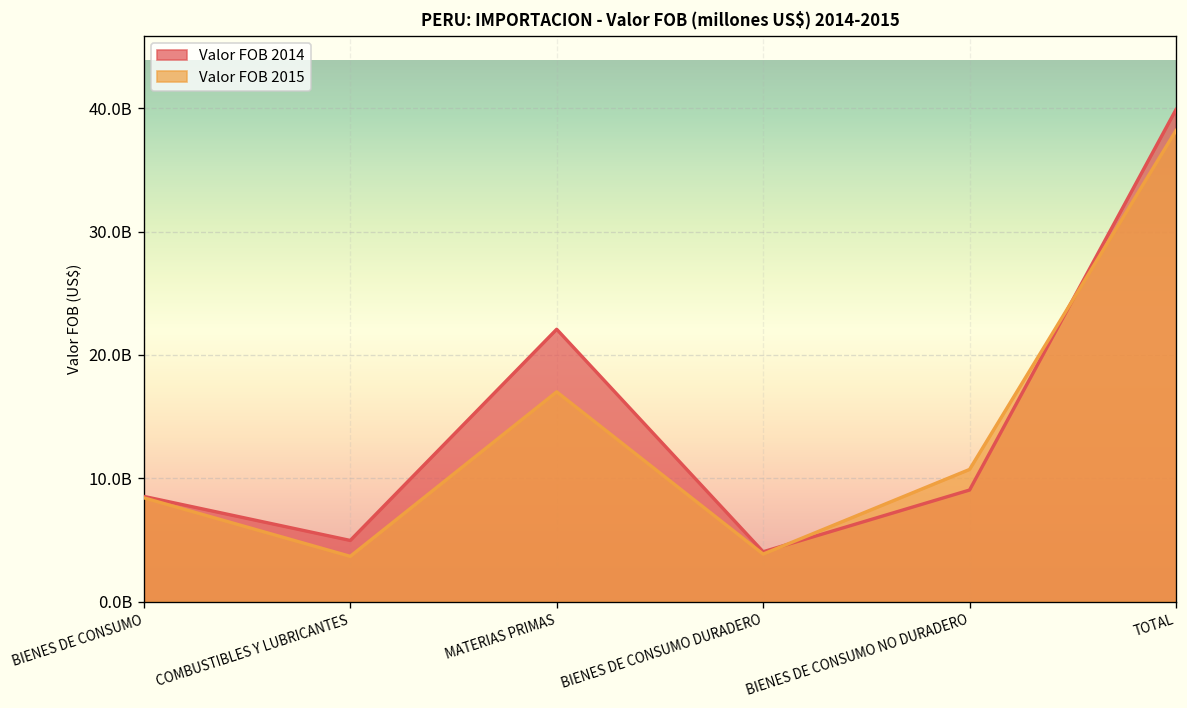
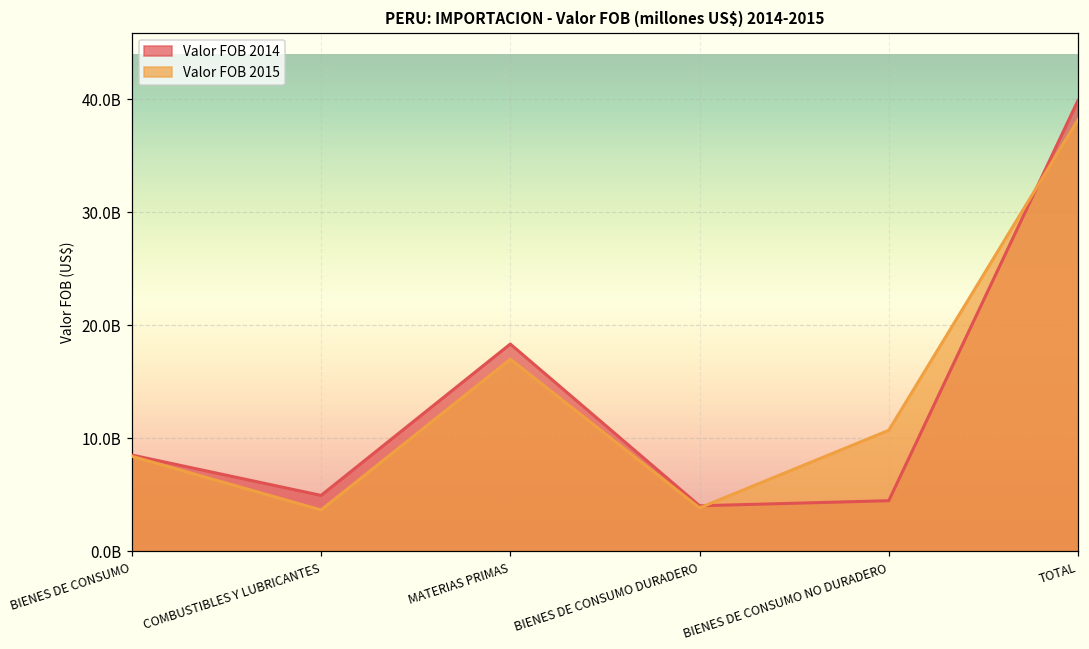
Valor FOB 2014, MATERIAS PRIMAS: 22100000000 -> 18300000000
Valor FOB 2014, BIENES DE CONSUMO NO DURADERO: 9000000000 -> 4500000000
